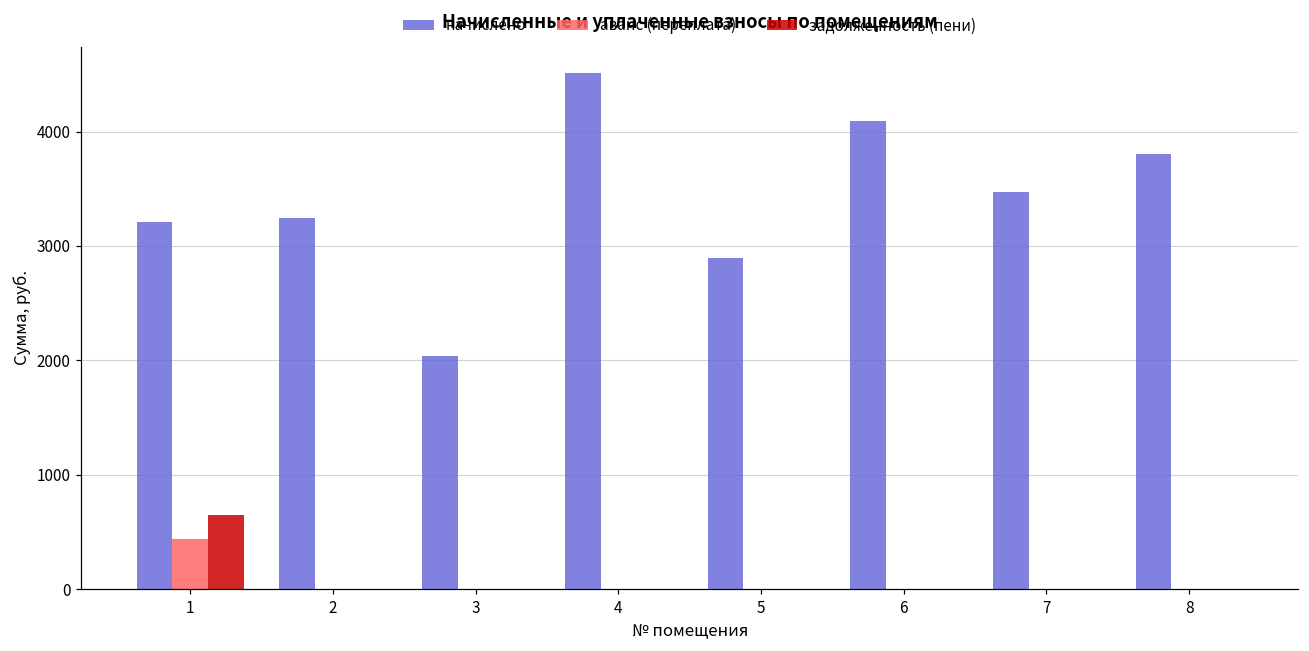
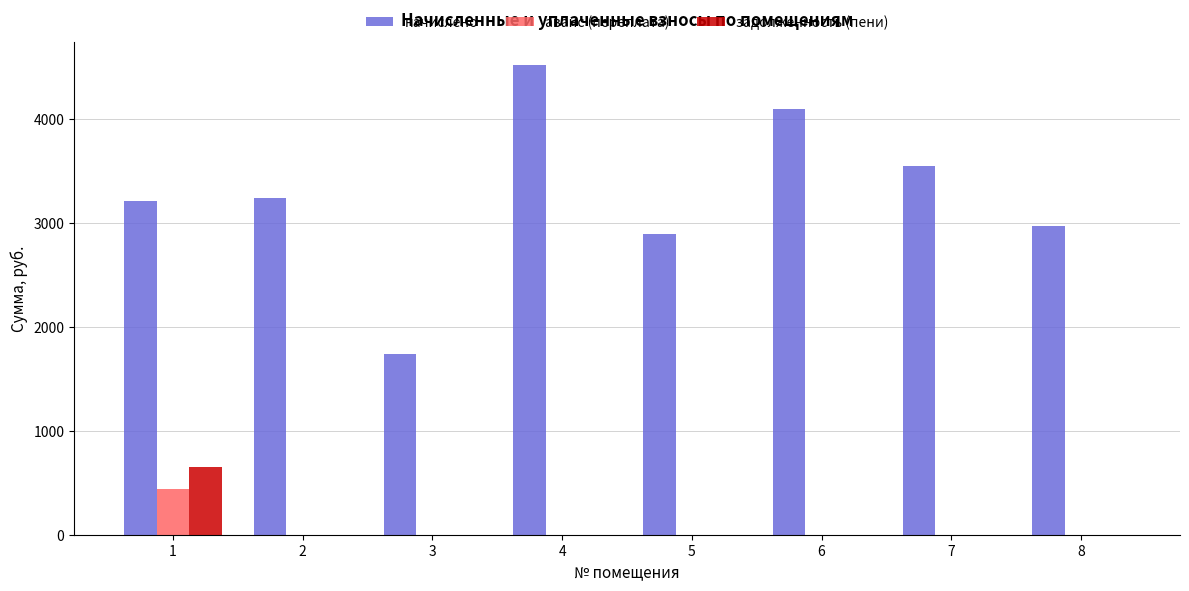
начислено, 3: 2040 -> 1740
начислено, 7: 3470 -> 3550
начислено, 8: 3800 -> 2970
